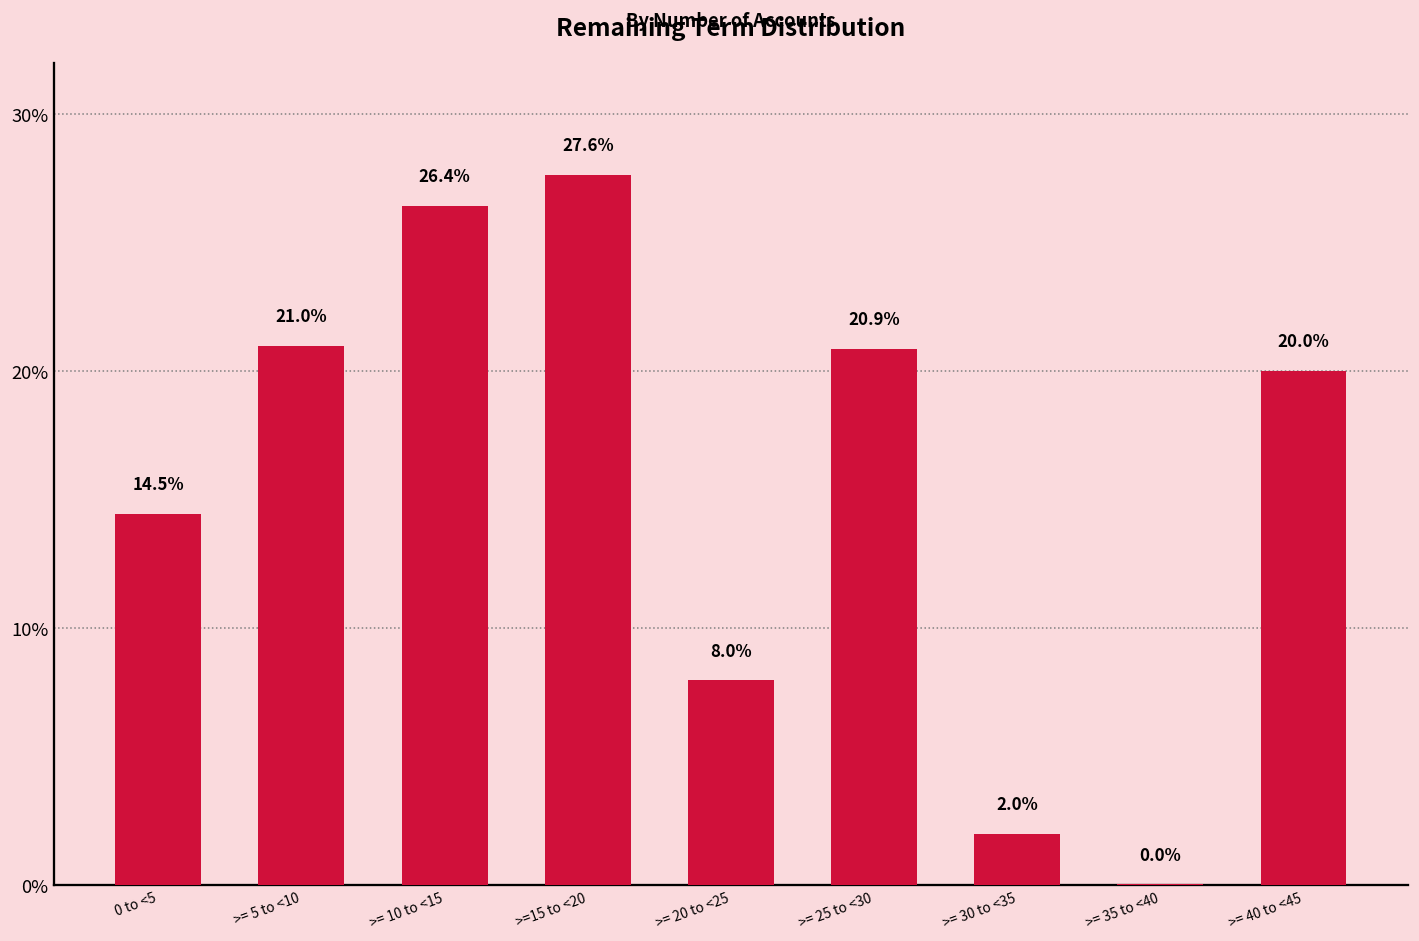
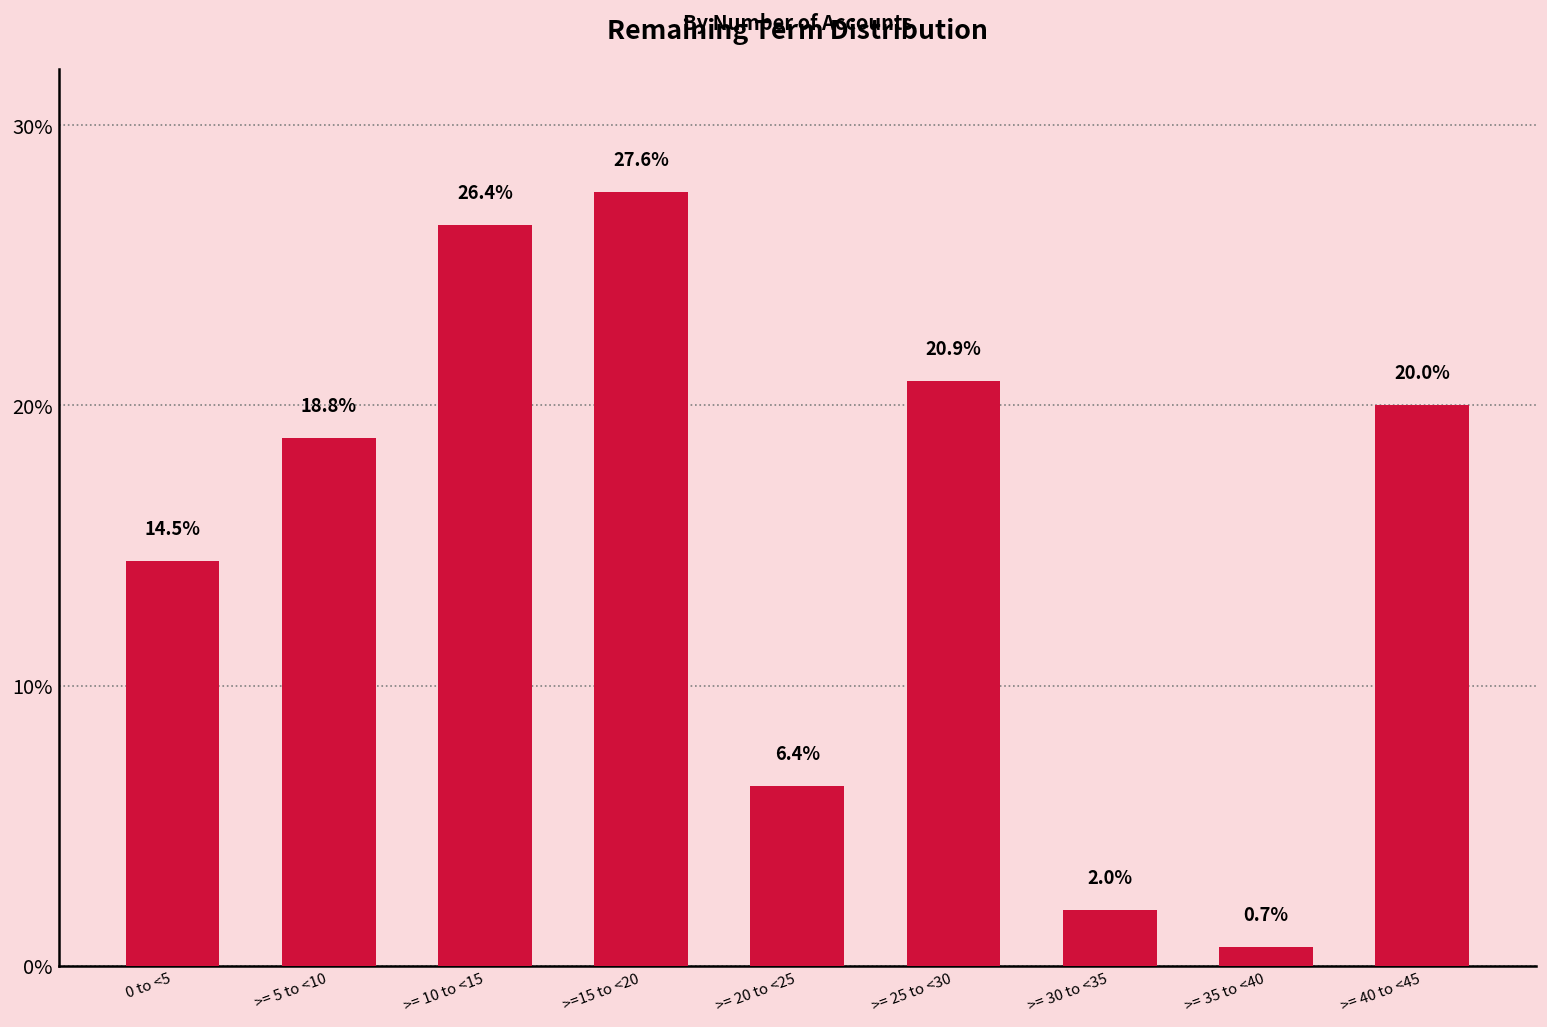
>= 5 to <10: 21.0% -> 18.8%
>= 20 to <25: 8.0% -> 6.4%
>= 35 to <40: 0.0% -> 0.7%
